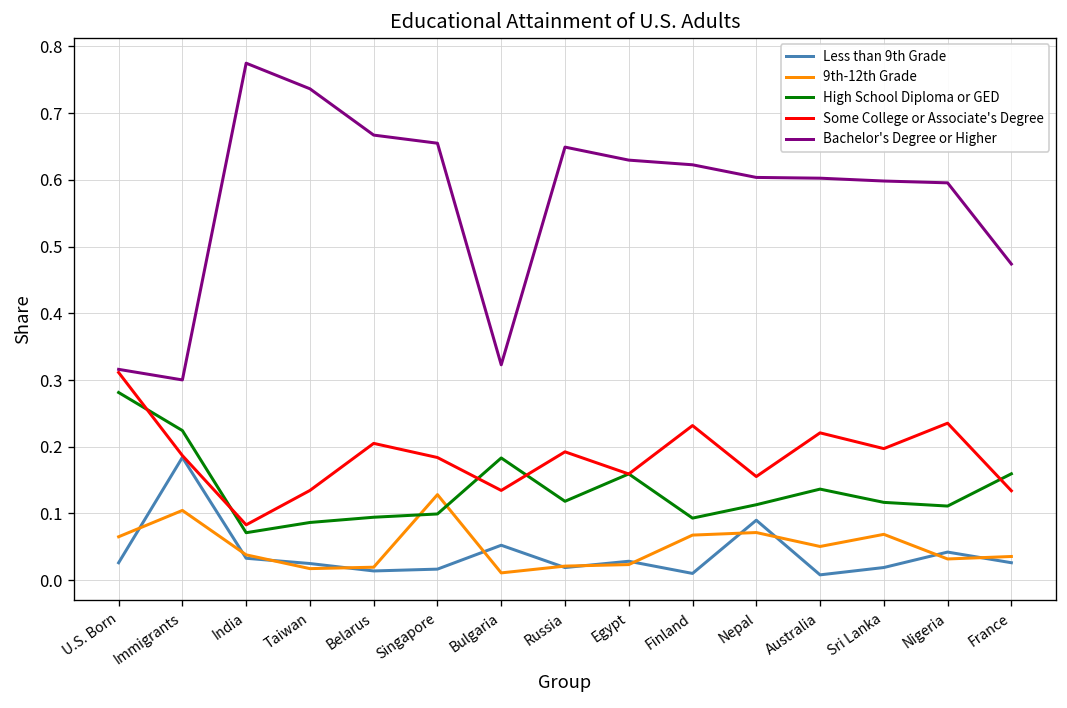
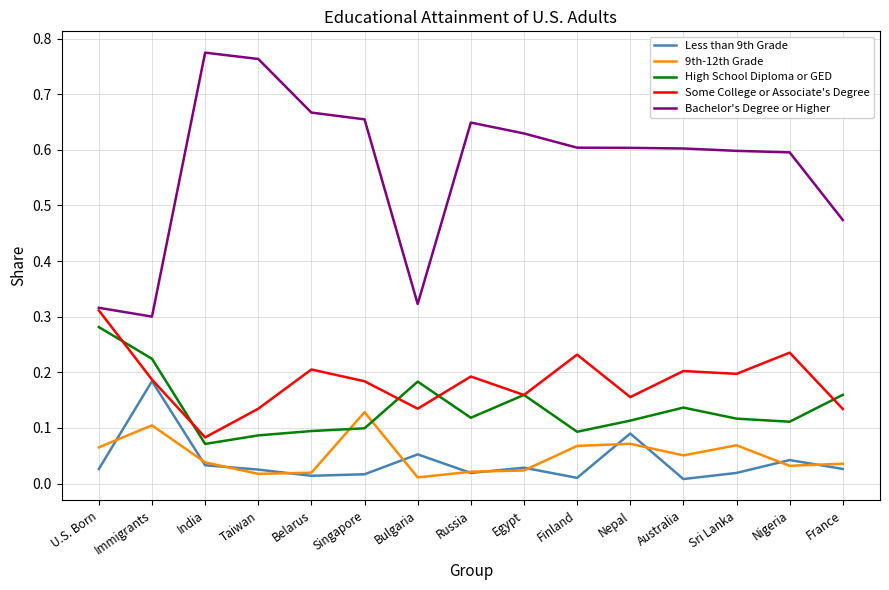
Bachelor's Degree or Higher, Taiwan: 0.74 -> 0.76
Bachelor's Degree or Higher, Finland: 0.62 -> 0.60
Some College or Associate's Degree, Australia: 0.22 -> 0.20
